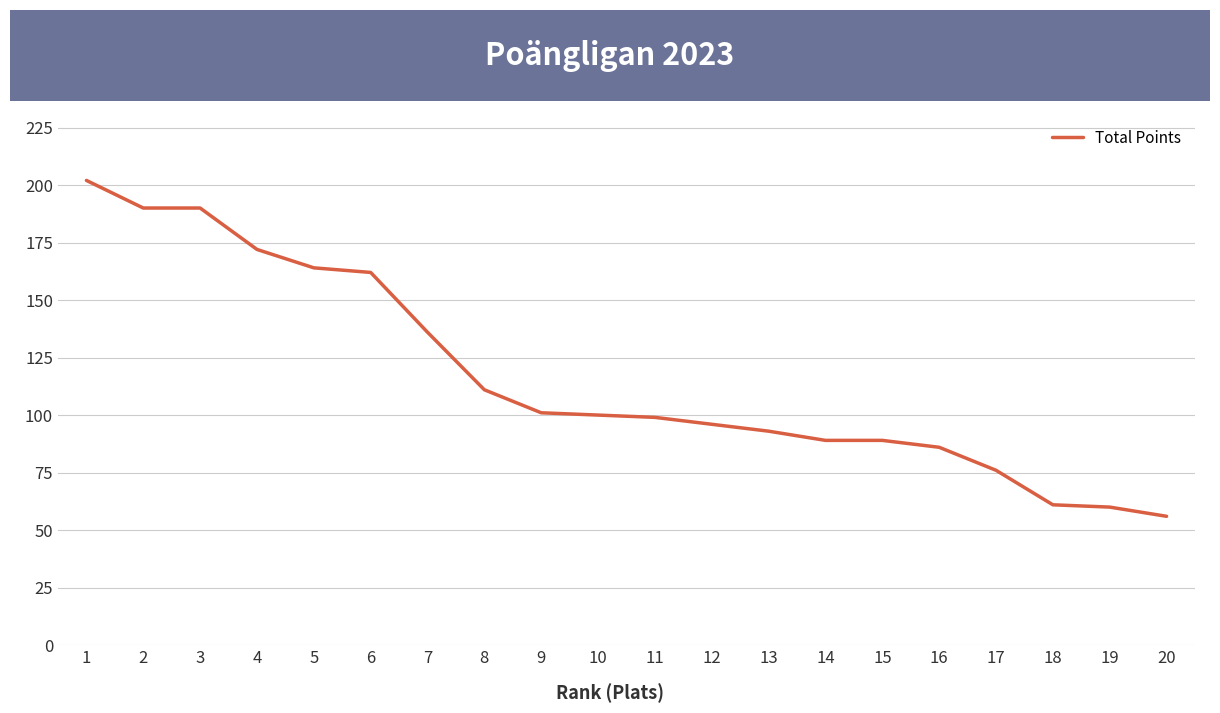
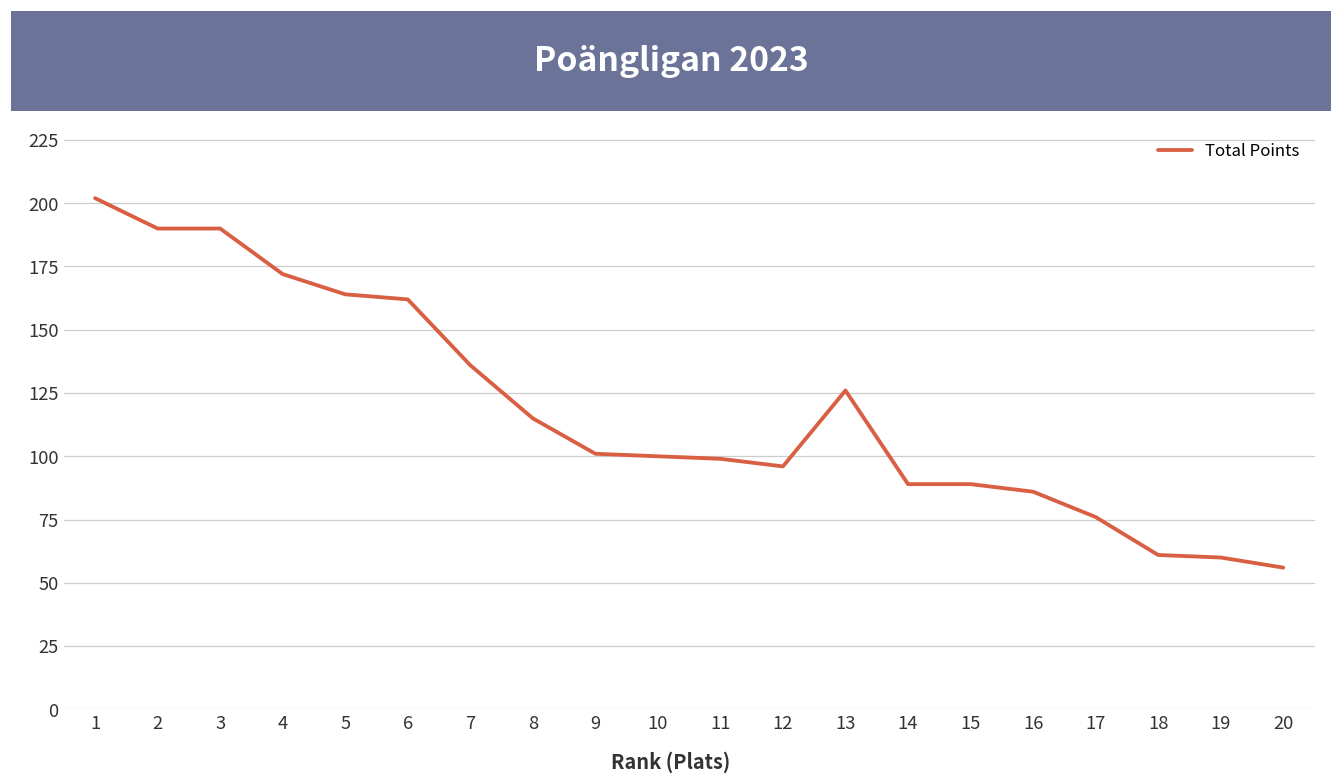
8: 111 -> 115
13: 93 -> 126
